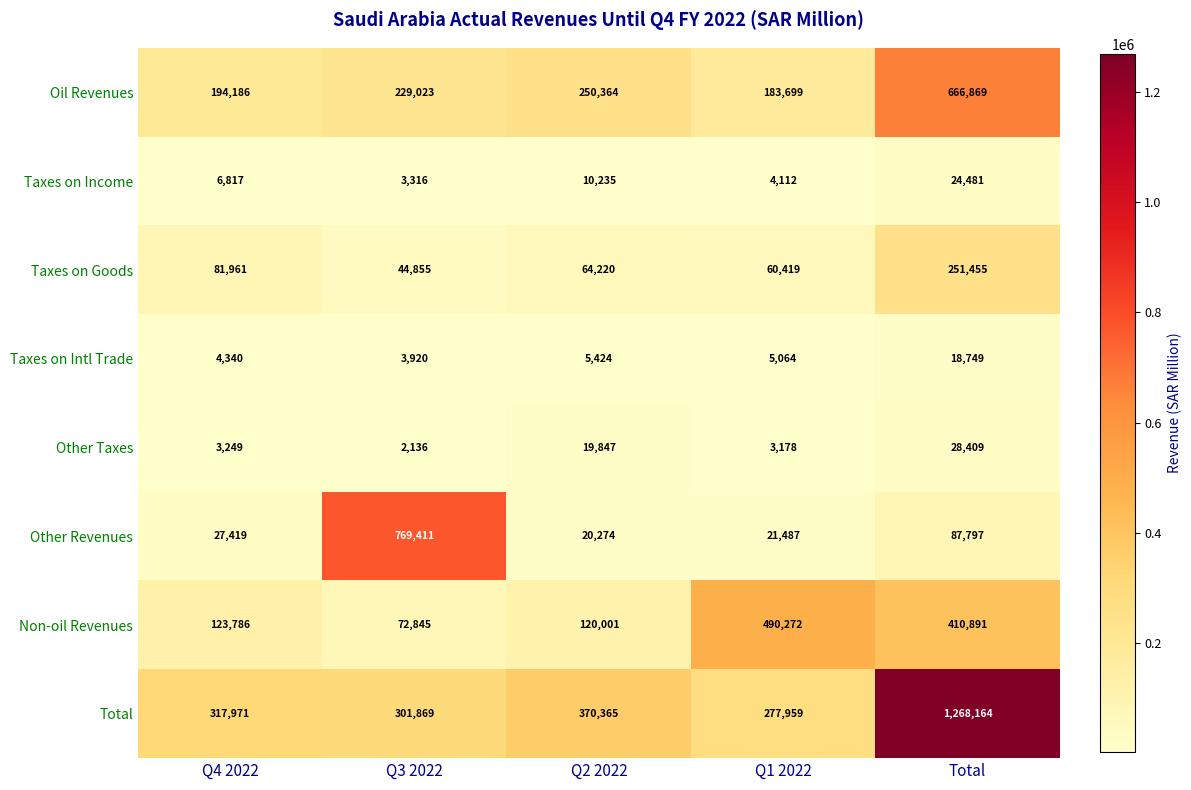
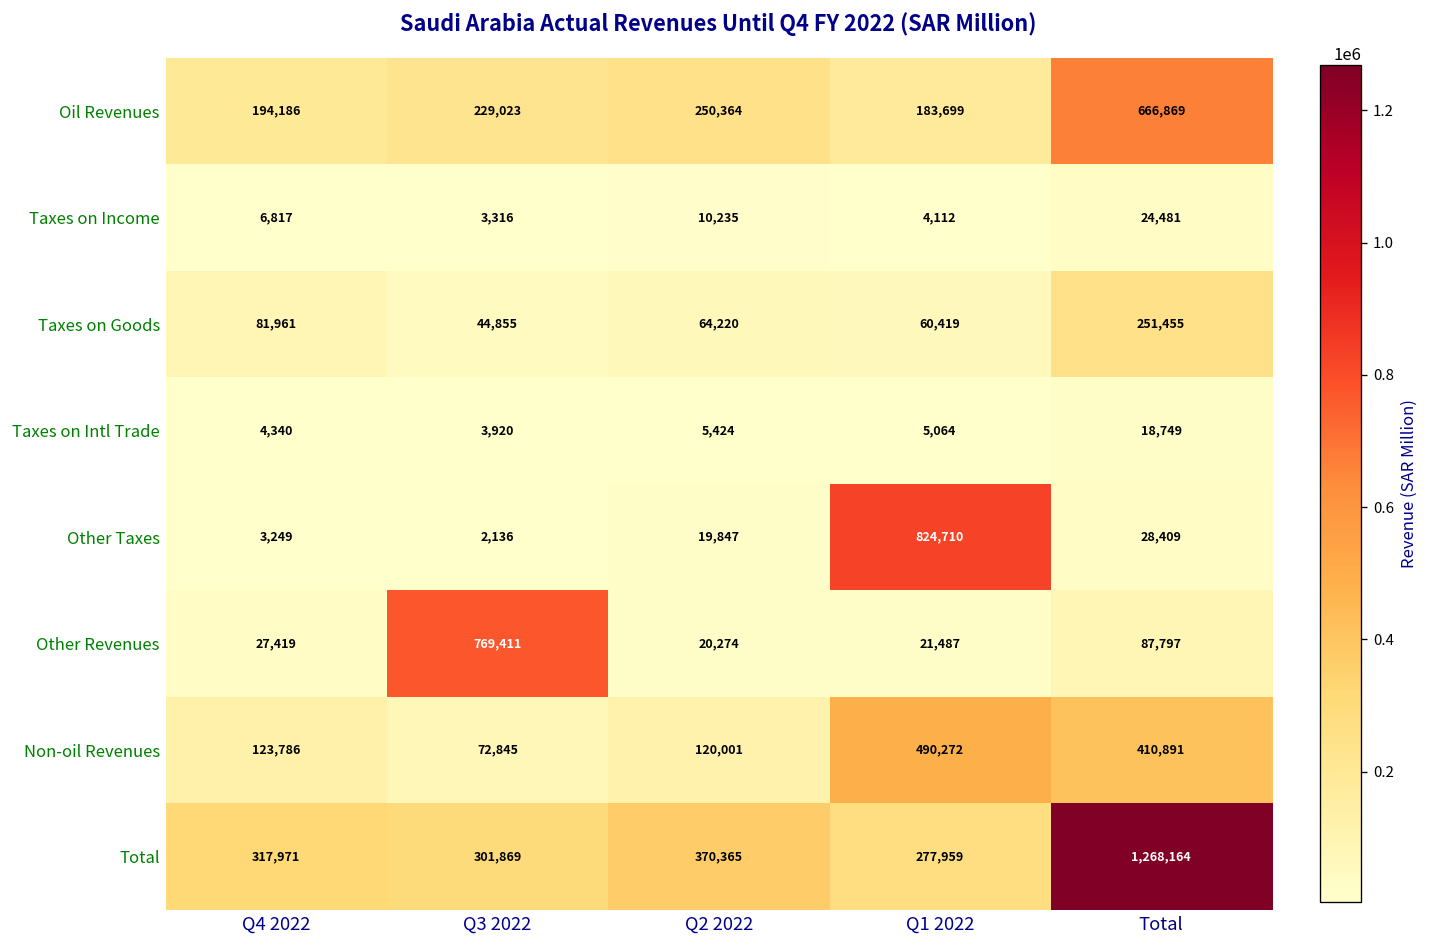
Other Taxes, Q1 2022: 3,178 -> 824,710
